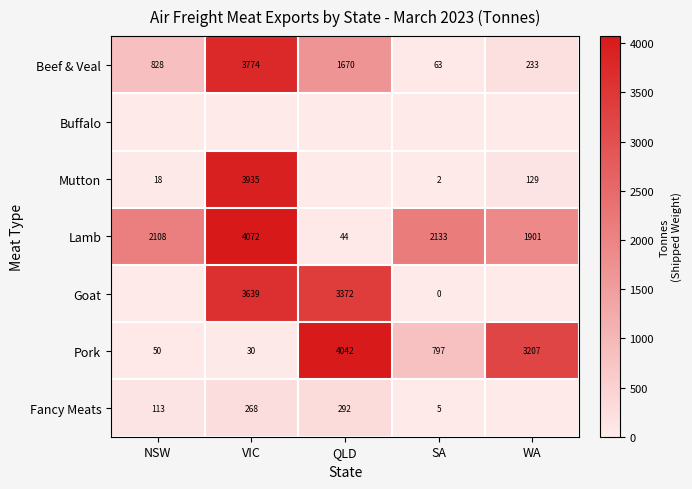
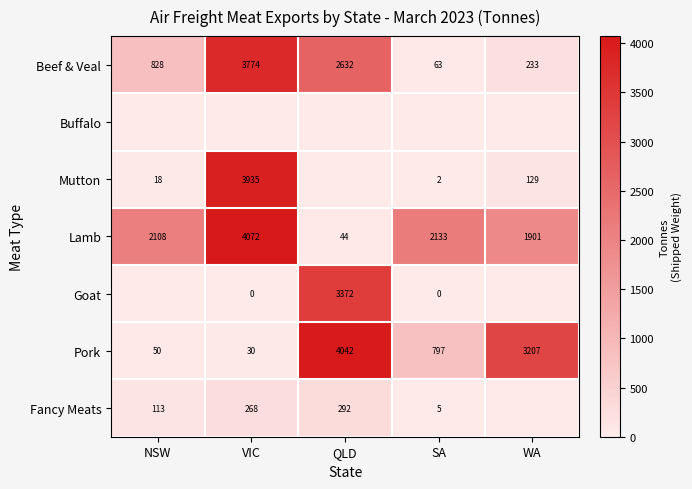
Beef & Veal, QLD: 1670 -> 2632
Goat, VIC: 3639 -> 0
